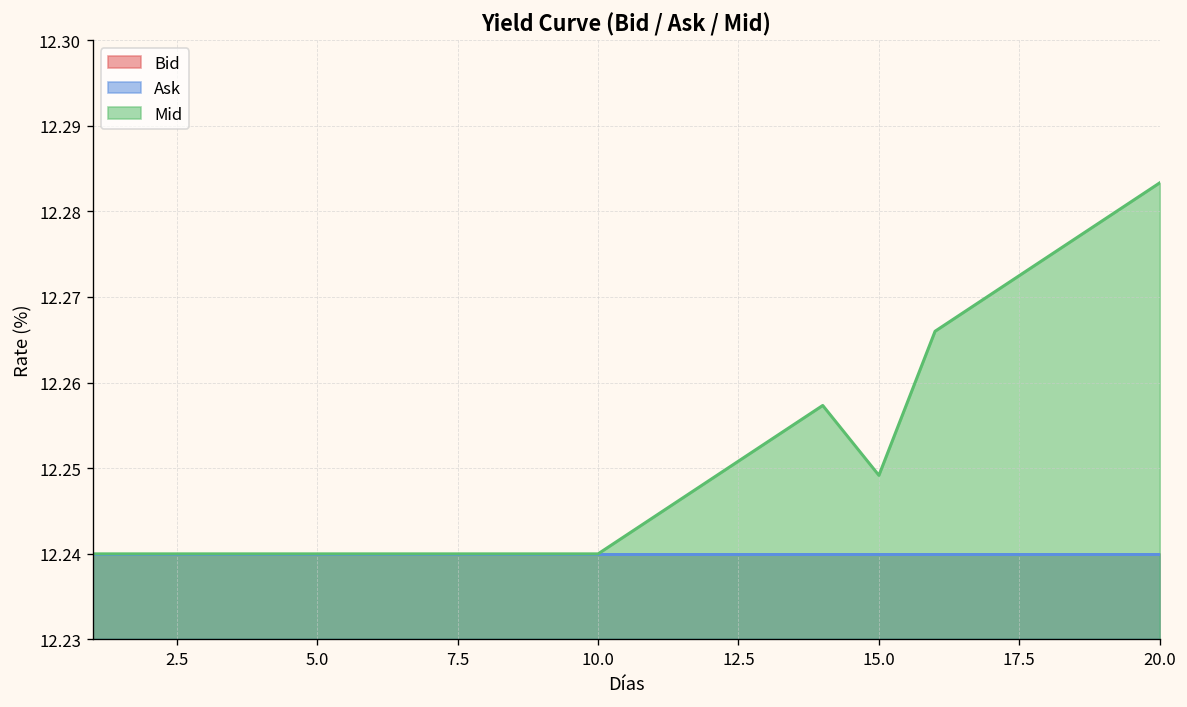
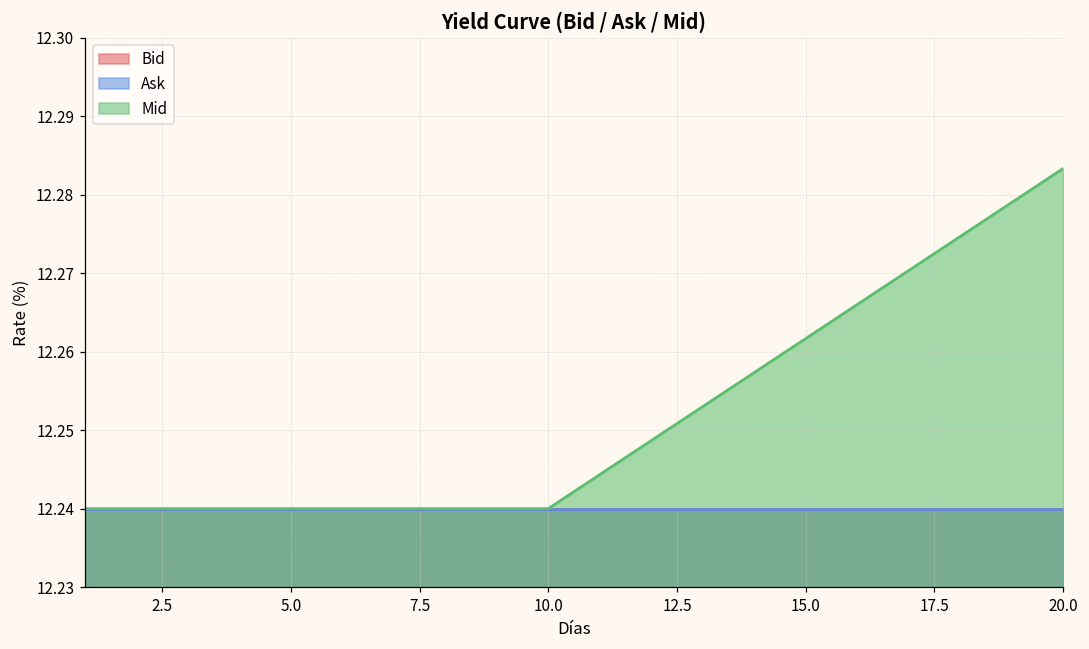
Mid, 15.0: 12.249 -> 12.262
